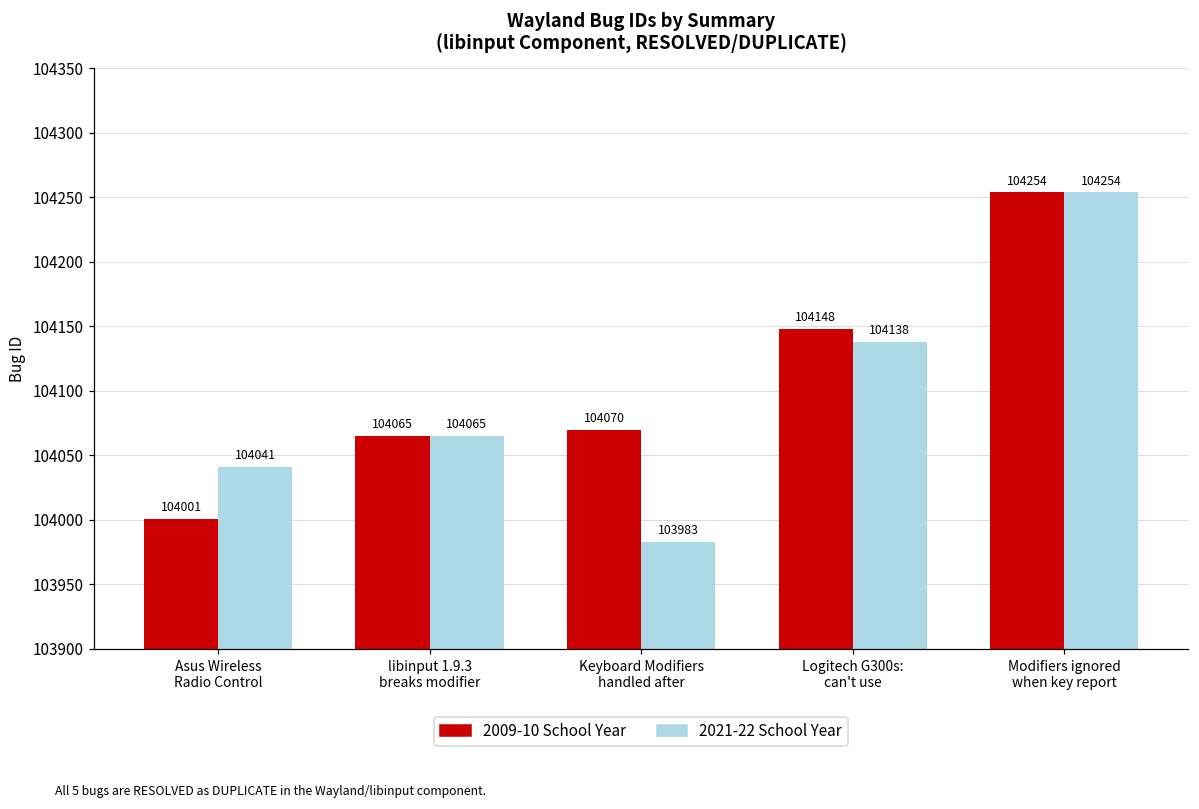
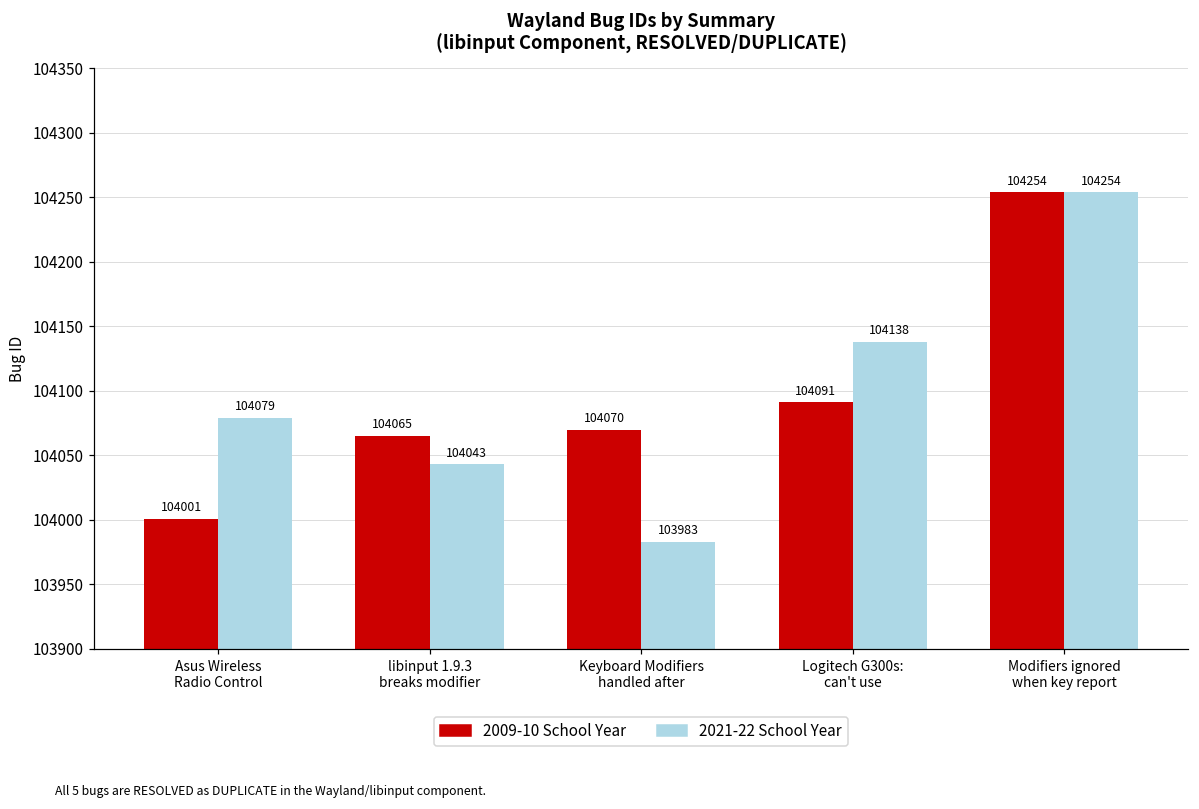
2021-22 School Year, Asus Wireless Radio Control: 104041 -> 104079
2021-22 School Year, libinput 1.9.3 breaks modifier: 104065 -> 104043
2009-10 School Year, Logitech G300s: can't use: 104148 -> 104091
